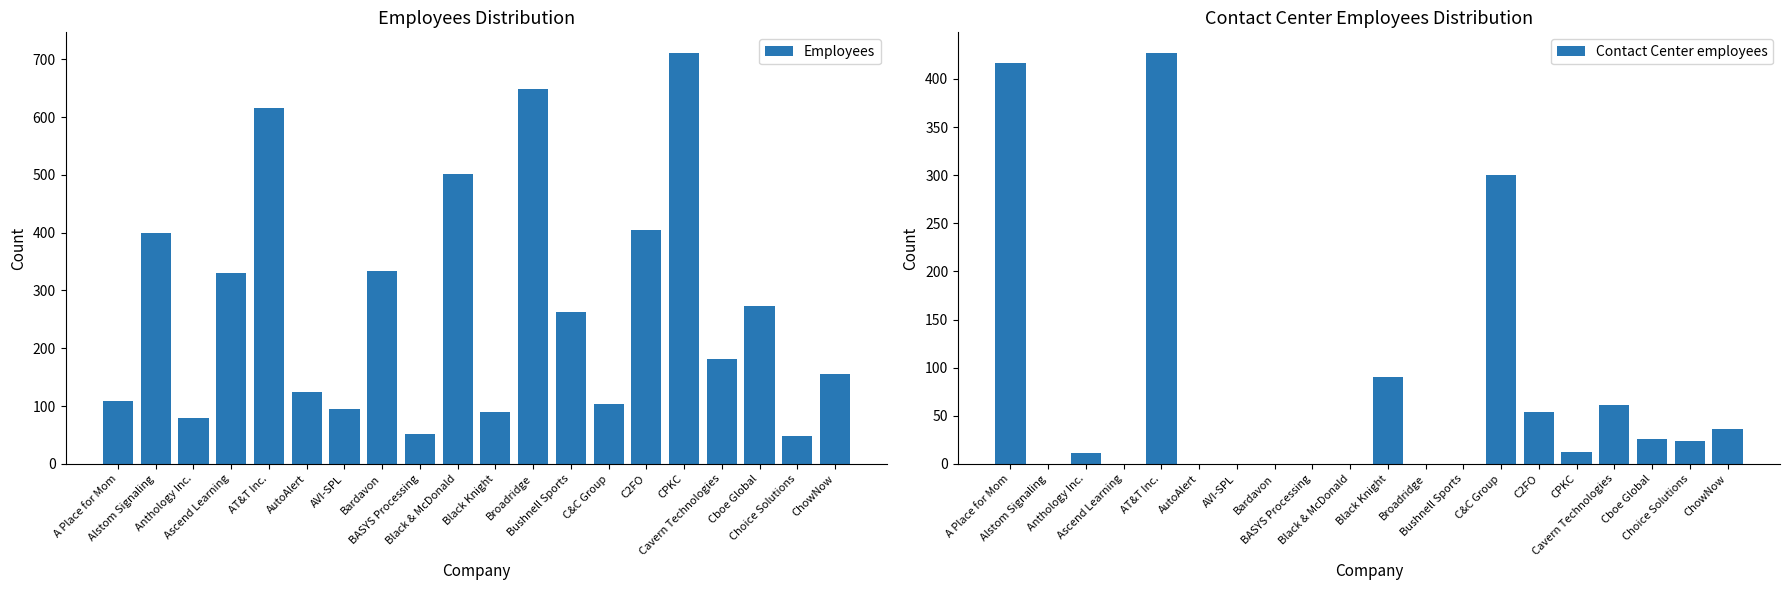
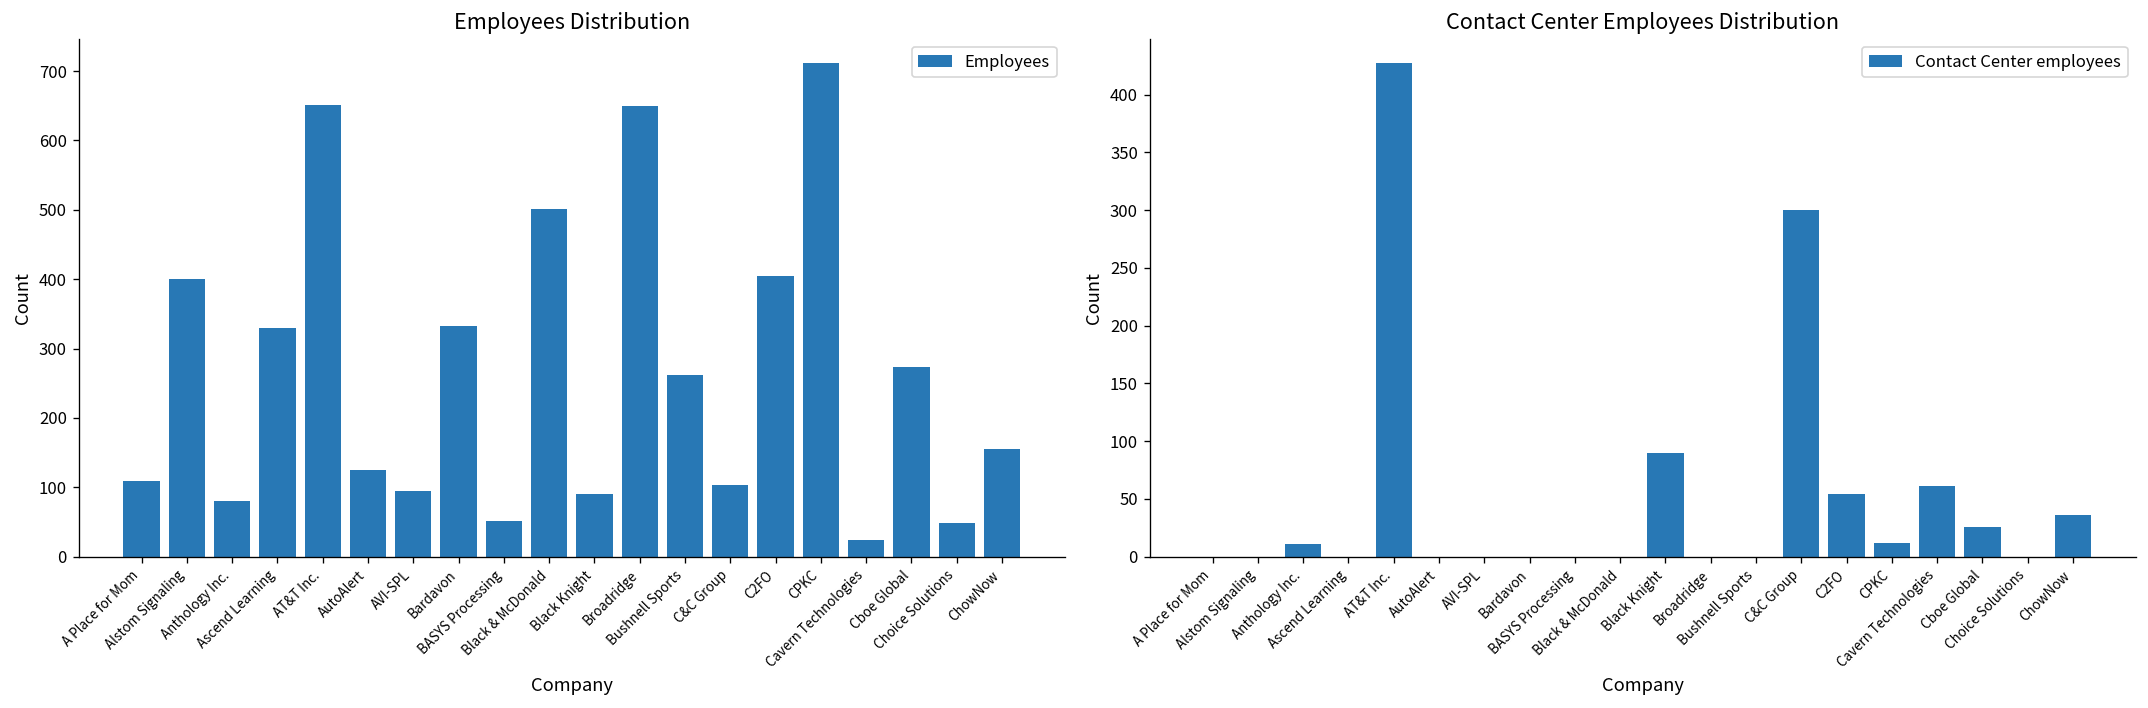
Employees Distribution, AT&T Inc.: 620 -> 650
Employees Distribution, Cavern Technologies: 180 -> 20
Contact Center Employees Distribution, A Place for Mom: 420 -> 0
Contact Center Employees Distribution, Choice Solutions: 20 -> 0
